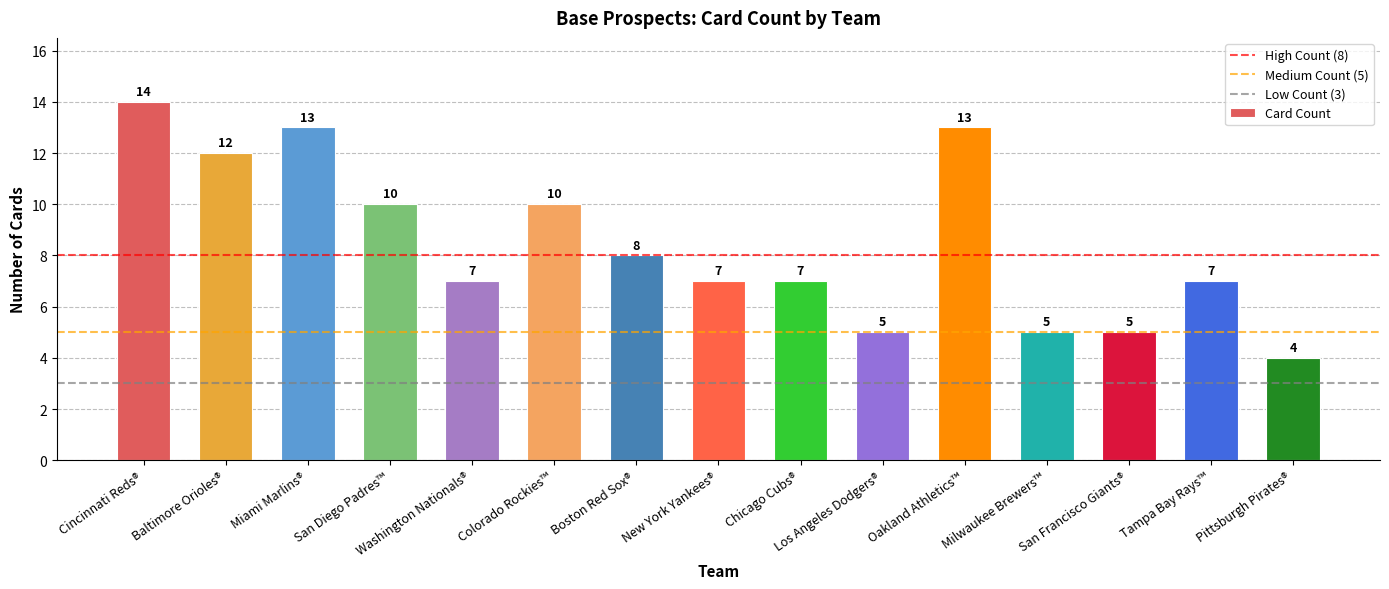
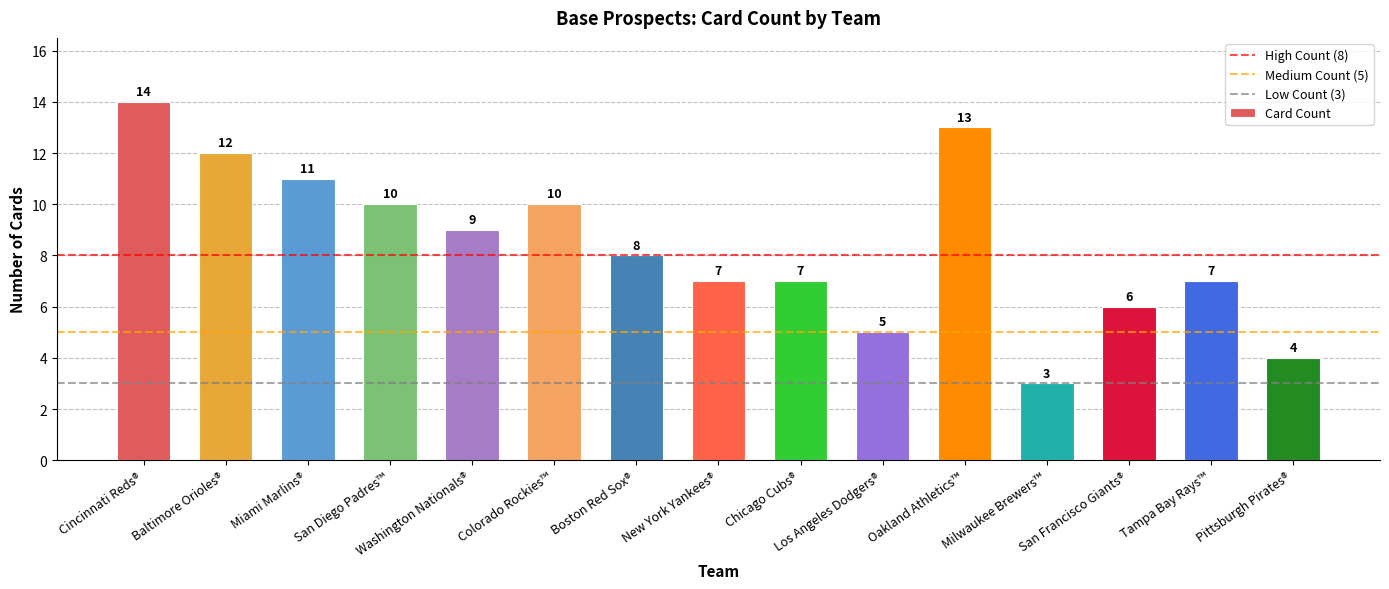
Miami Marlins®: 13 -> 11
Washington Nationals®: 7 -> 9
Milwaukee Brewers™: 5 -> 3
San Francisco Giants®: 5 -> 6
